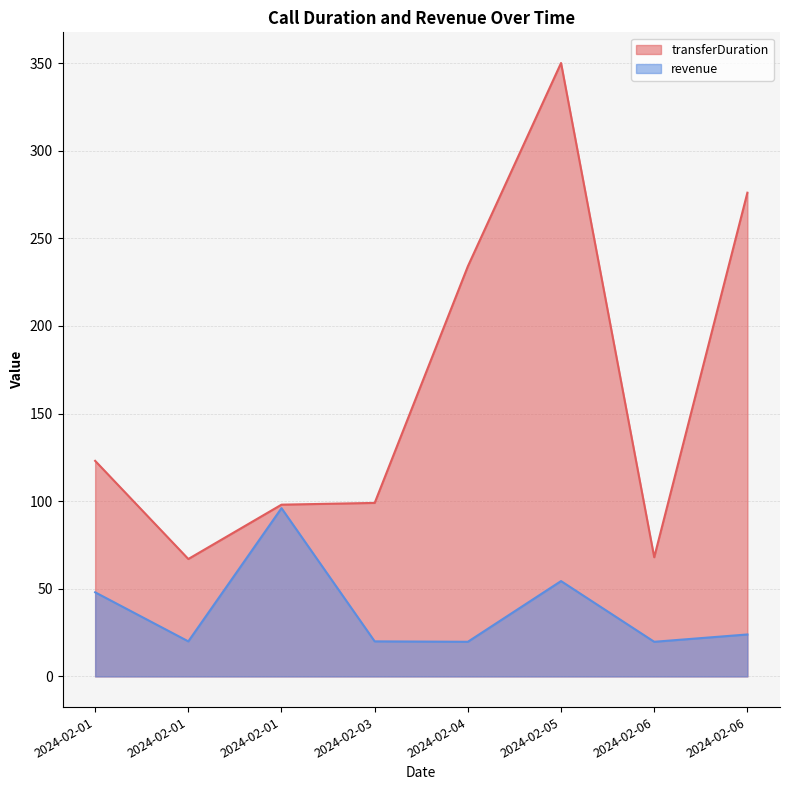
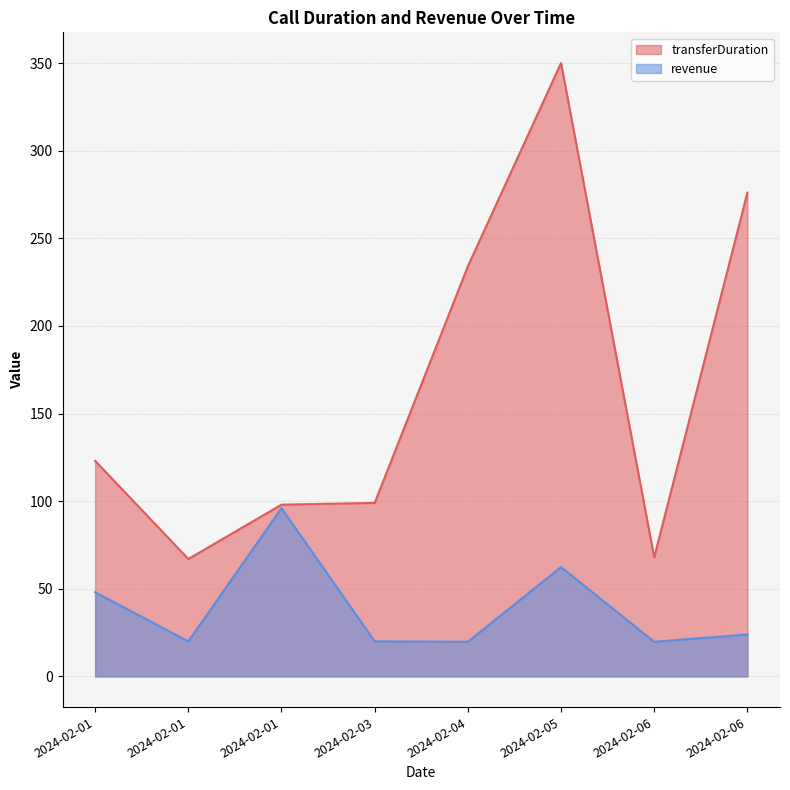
revenue, 2024-02-05: 54 -> 62
